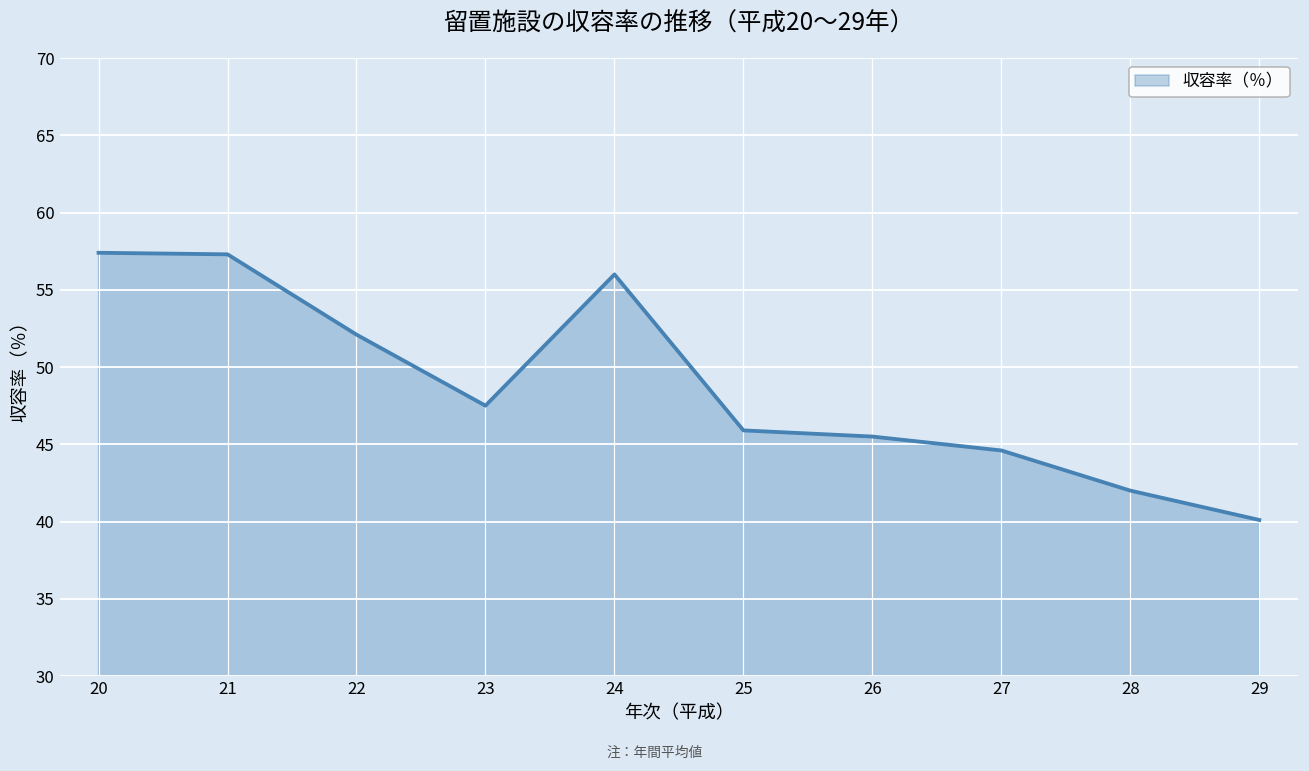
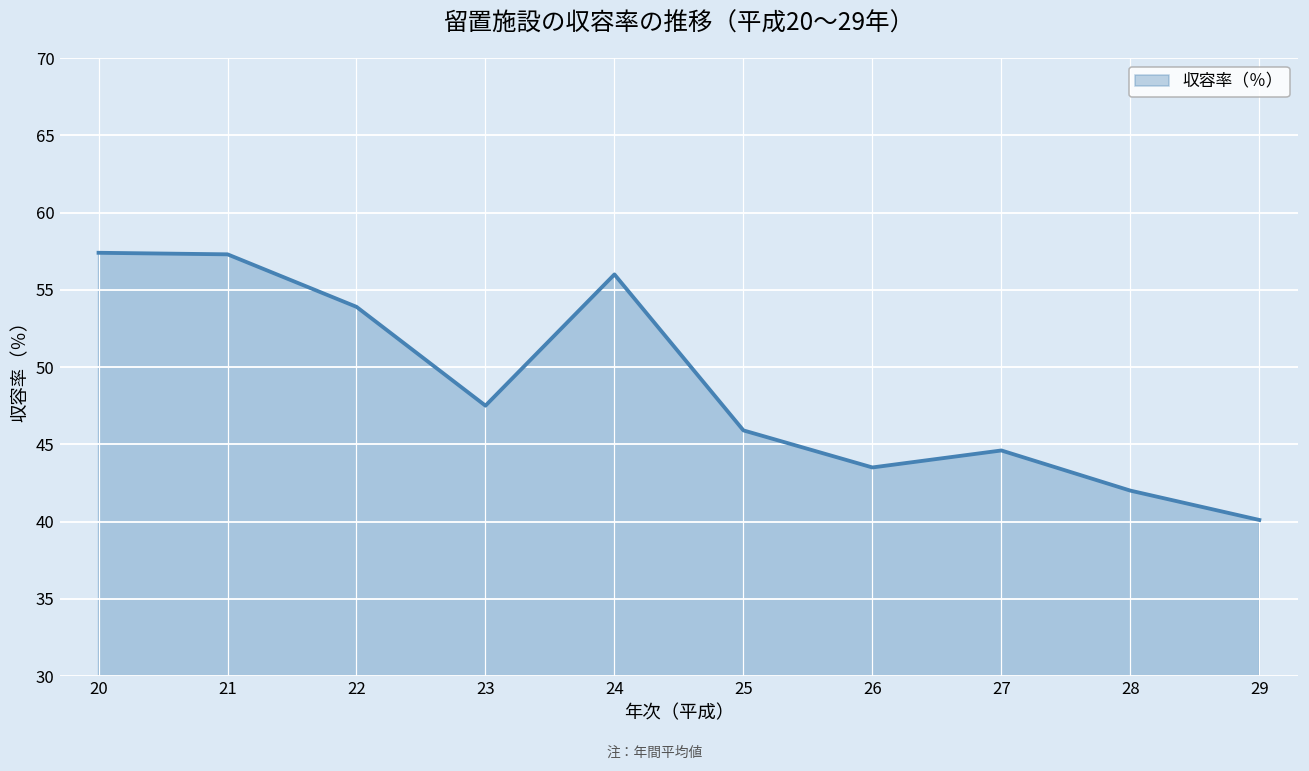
22: 52.1 -> 53.9
26: 45.5 -> 43.5
